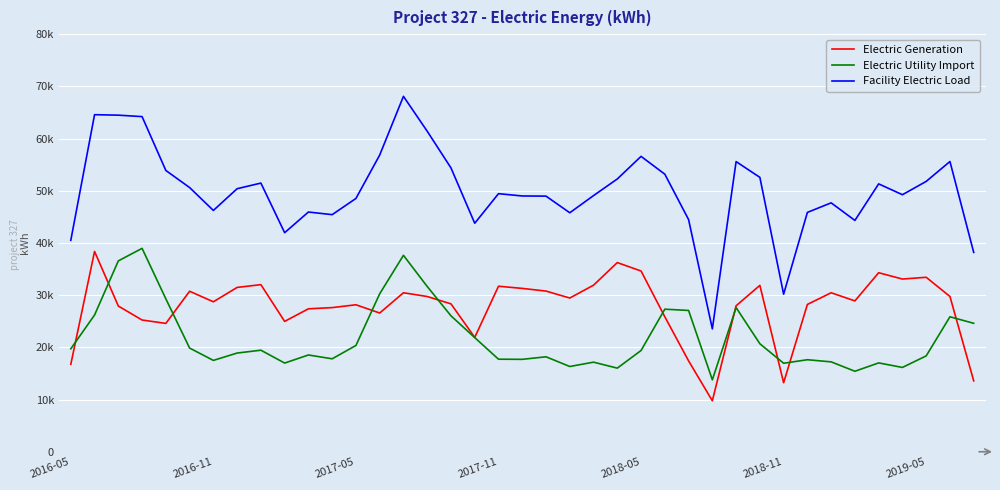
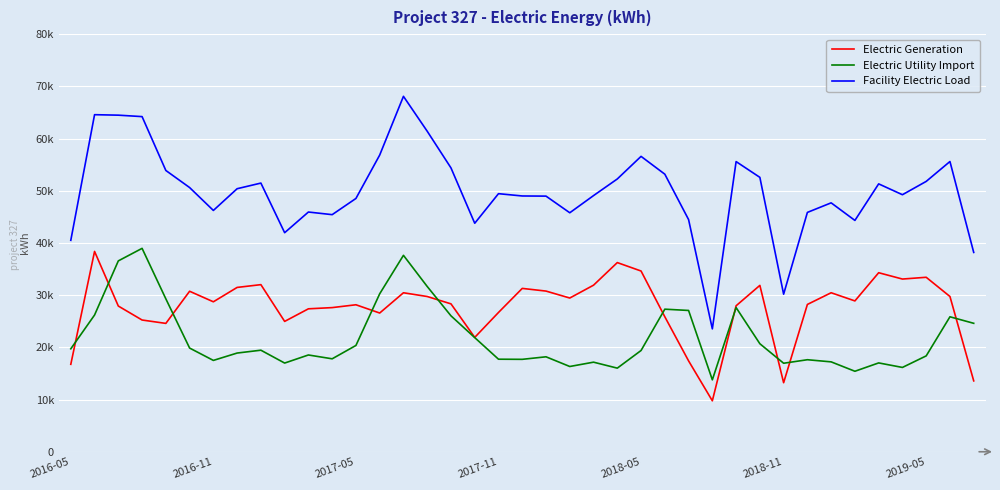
Electric Generation, 2017-11: 32000 -> 27000
